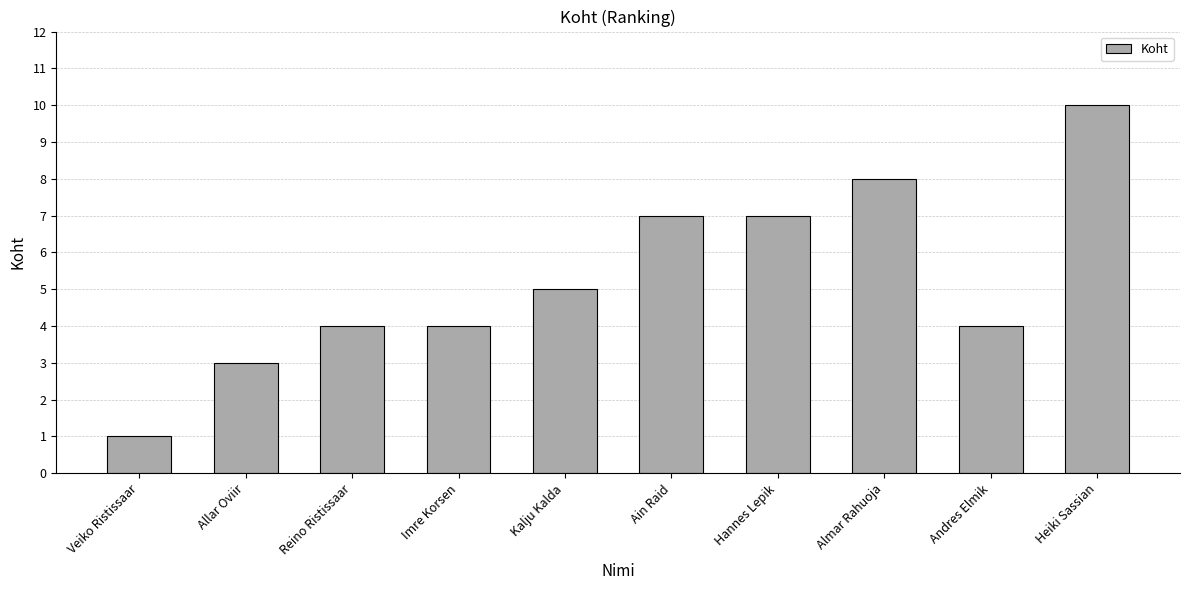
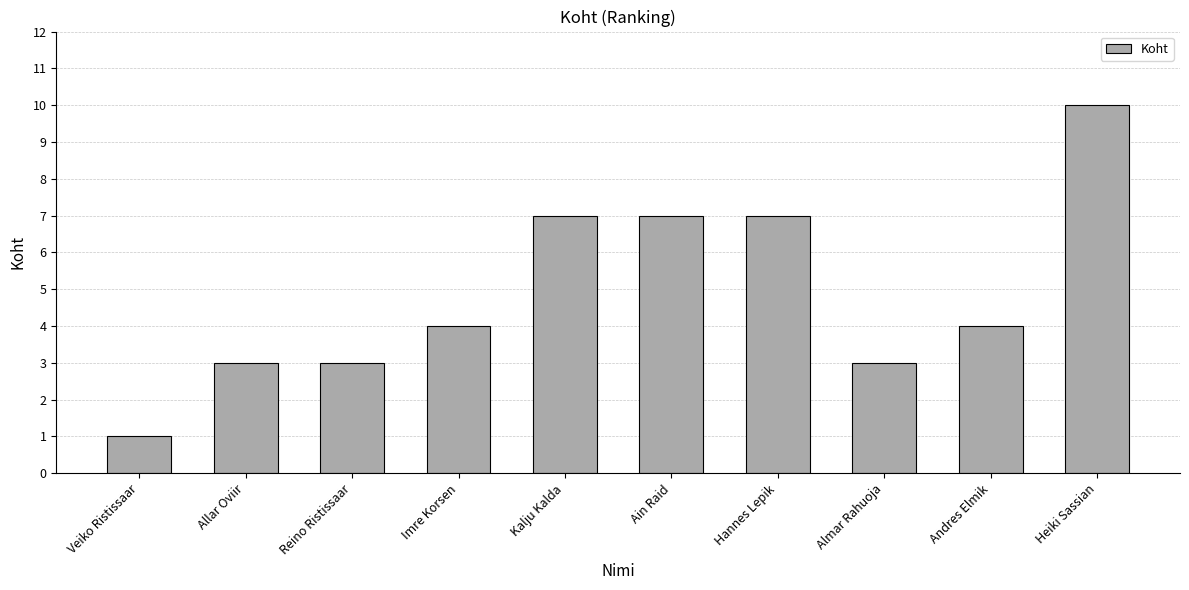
Reino Ristissaar: 4 -> 3
Kalju Kalda: 5 -> 7
Almar Rahuoja: 8 -> 3
